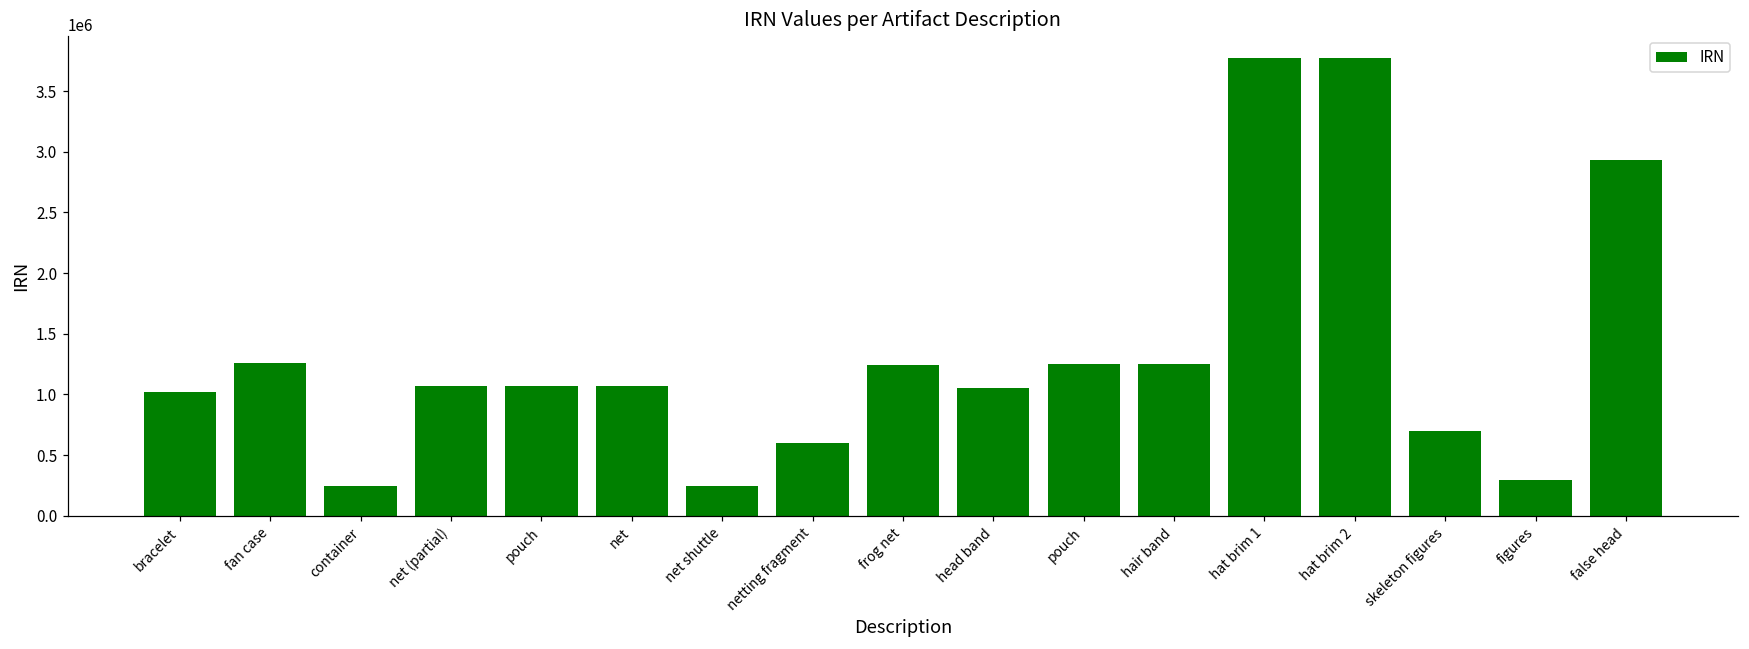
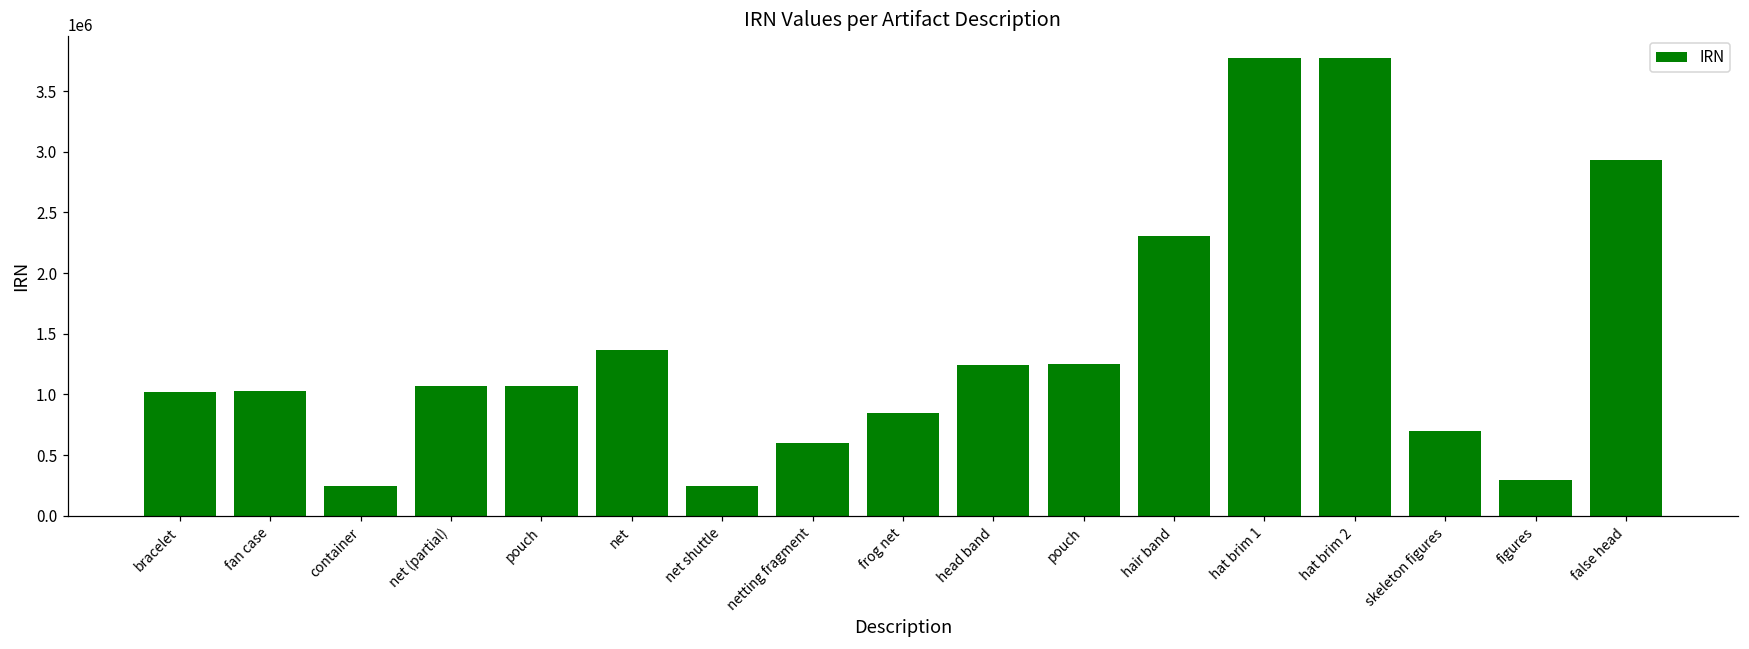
fan case: 1260000 -> 1030000
net: 1070000 -> 1370000
frog net: 1240000 -> 850000
head band: 1050000 -> 1250000
hair band: 1250000 -> 2300000
